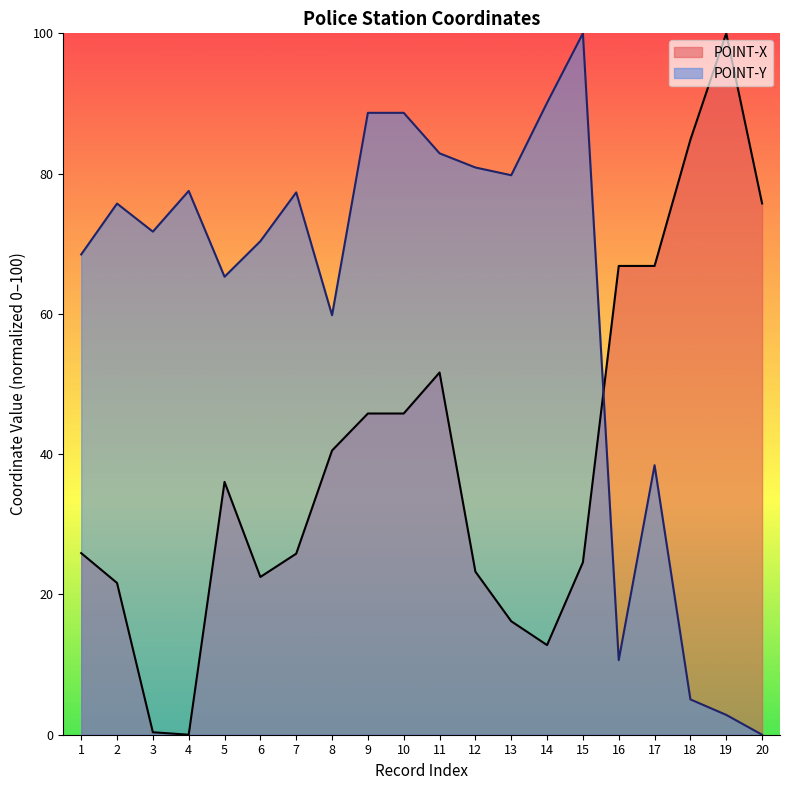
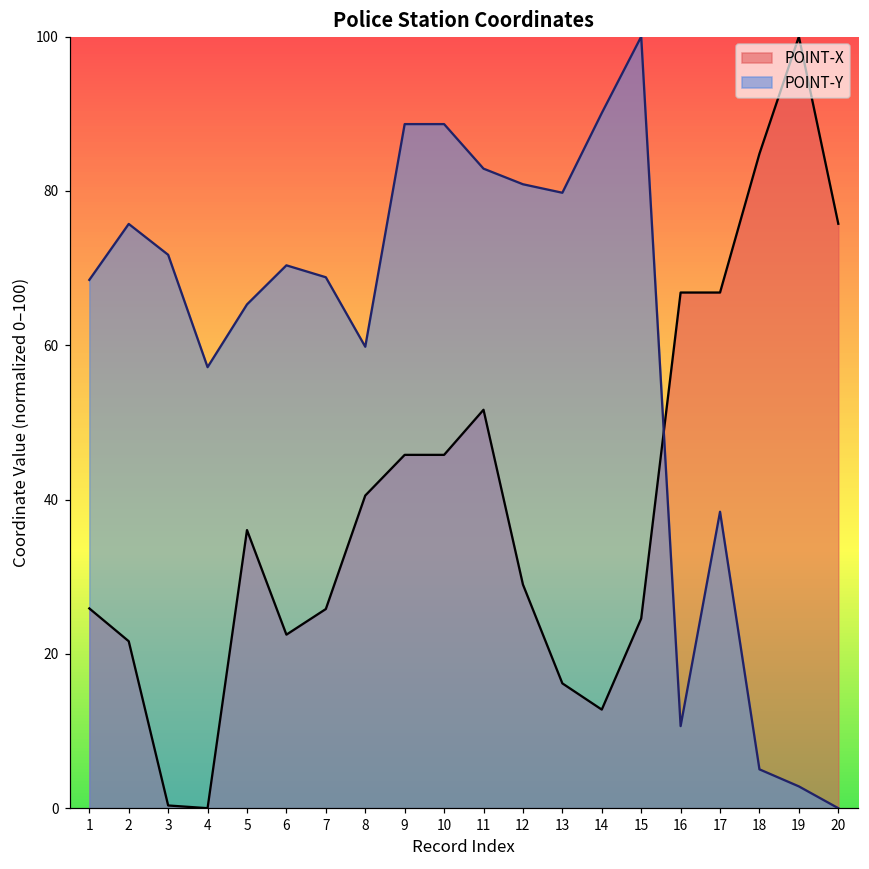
POINT-Y, 4: 78 -> 57
POINT-Y, 7: 77 -> 69
POINT-X, 12: 23 -> 29
